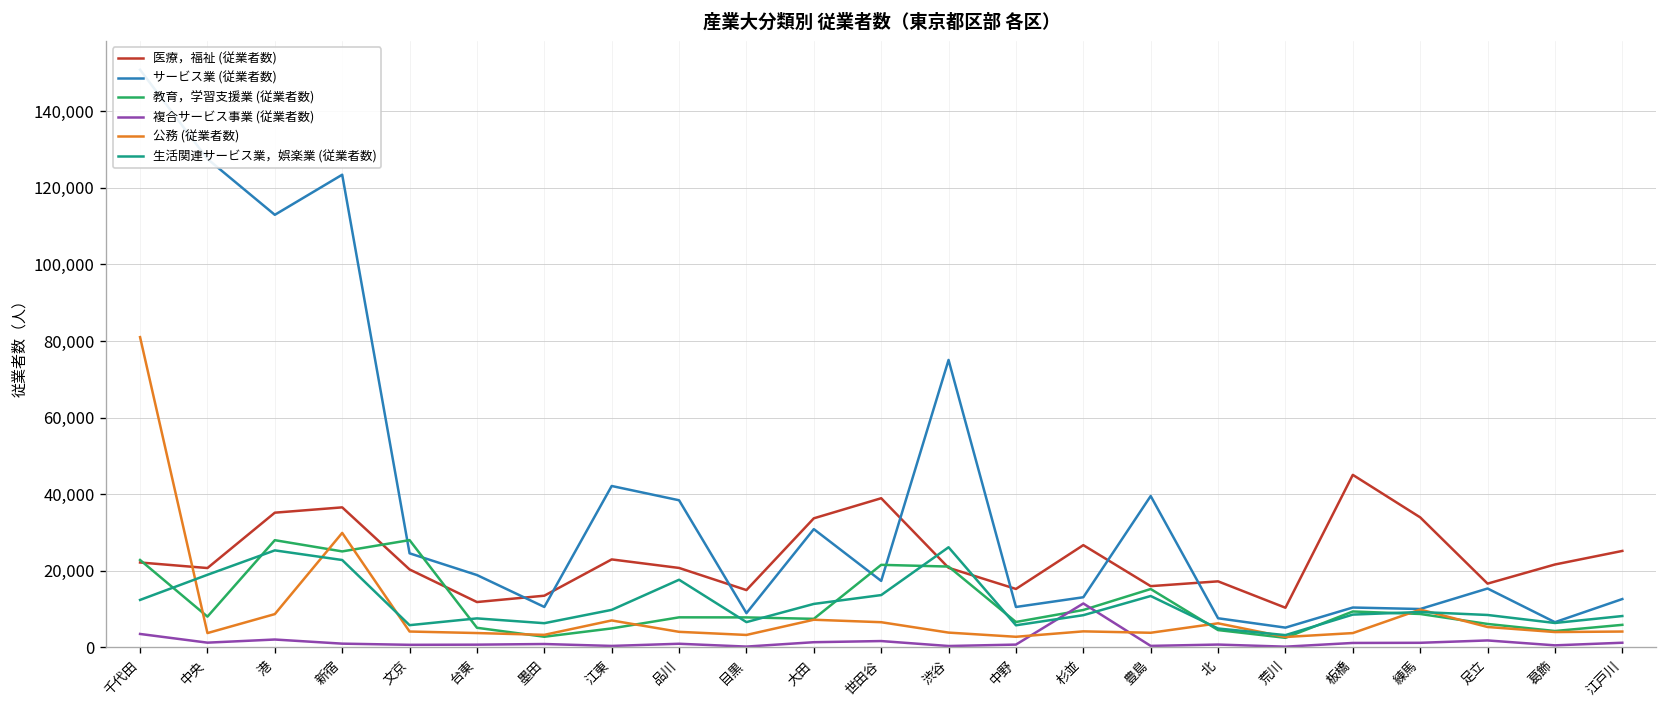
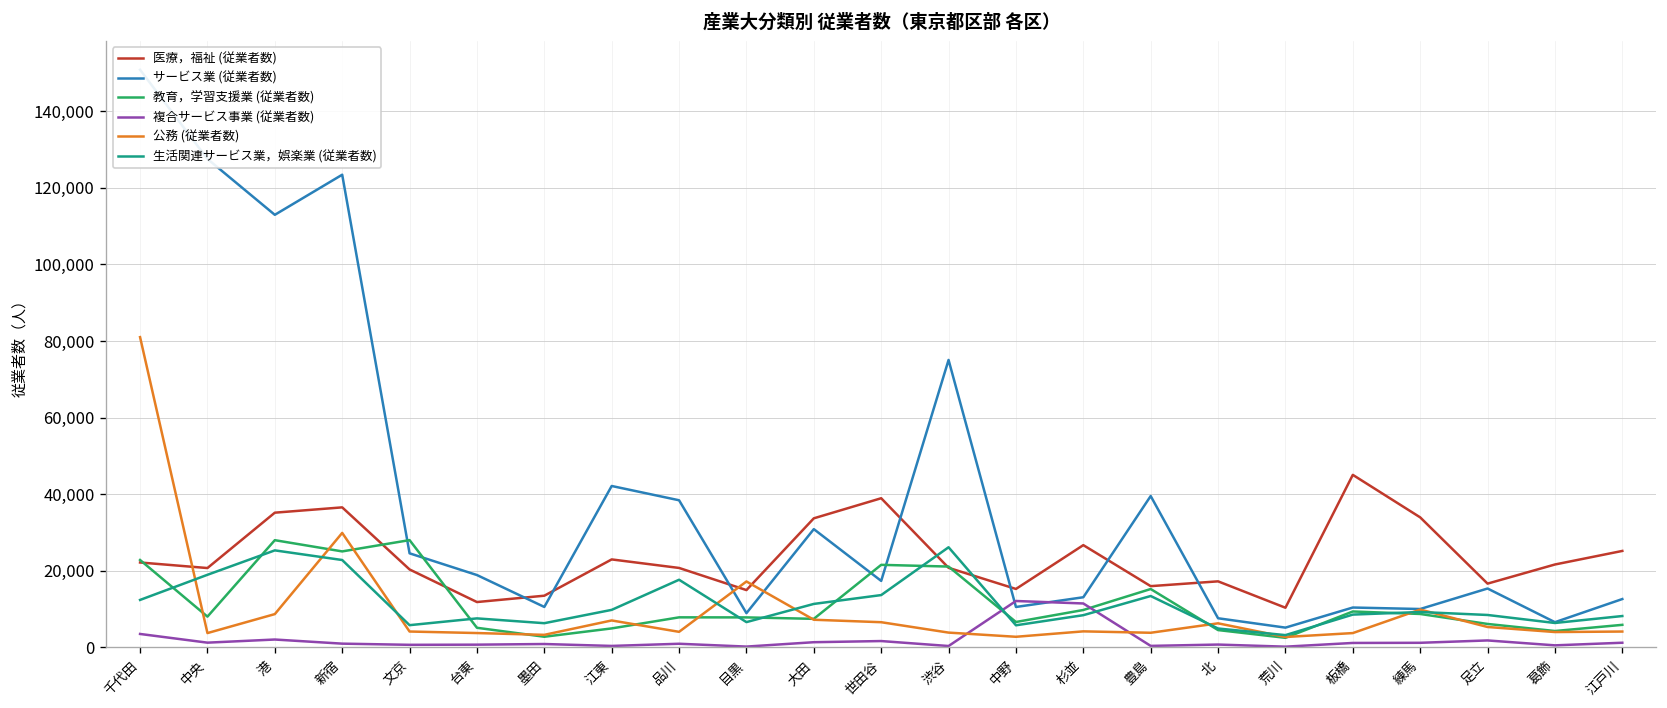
公務 (従業者数), 目黒: 3,000 -> 17,000
複合サービス事業 (従業者数), 中野: 1,000 -> 12,000
